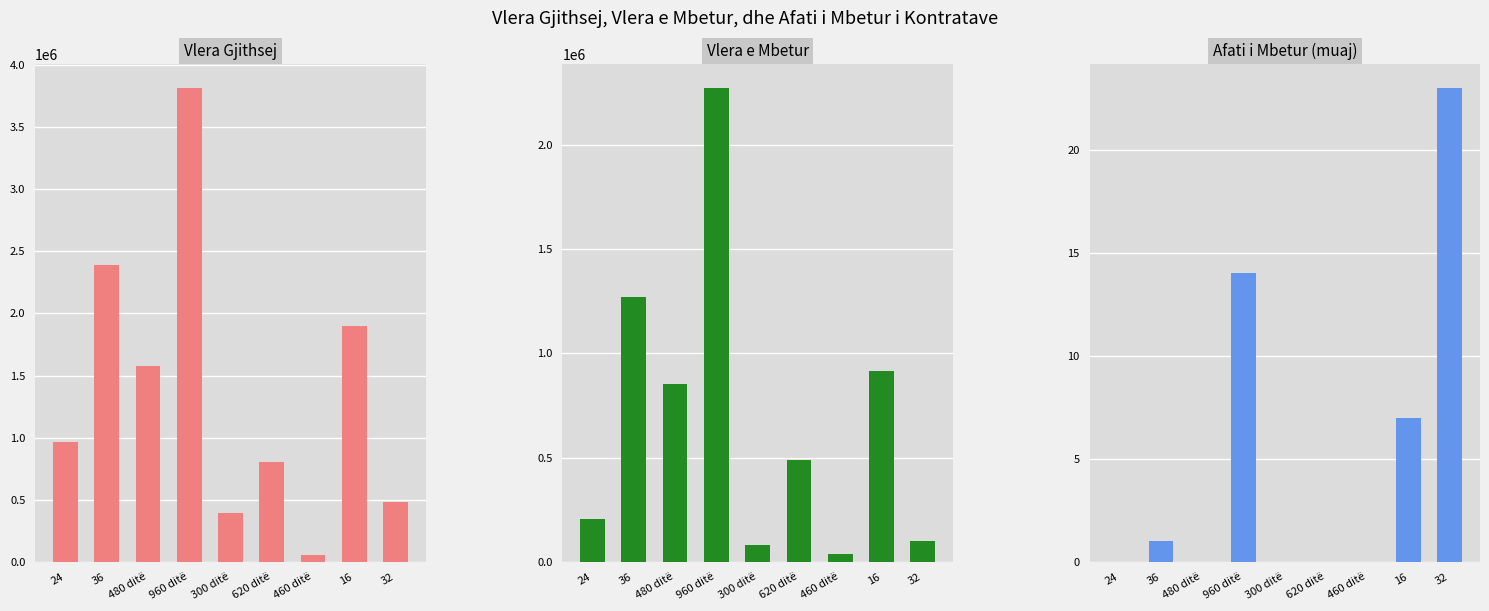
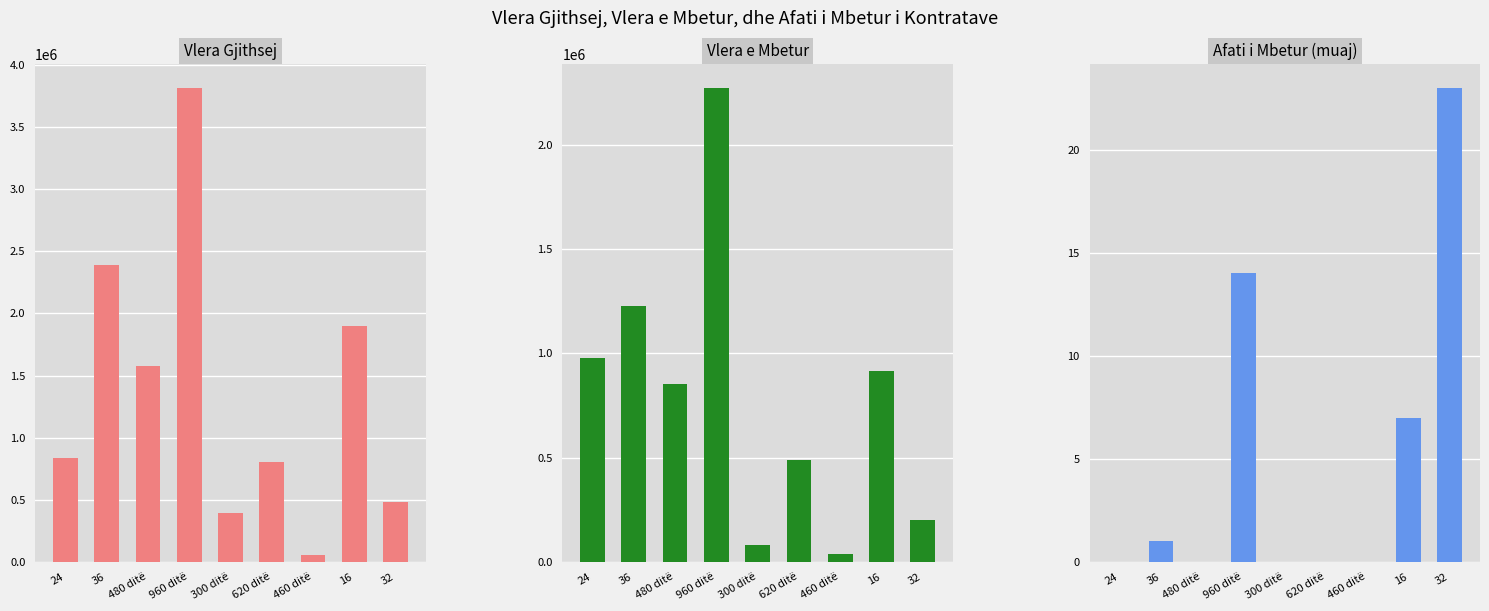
Vlera Gjithsej, 24: 970000 -> 830000
Vlera e Mbetur, 24: 210000 -> 980000
Vlera e Mbetur, 36: 1270000 -> 1230000
Vlera e Mbetur, 32: 100000 -> 200000
